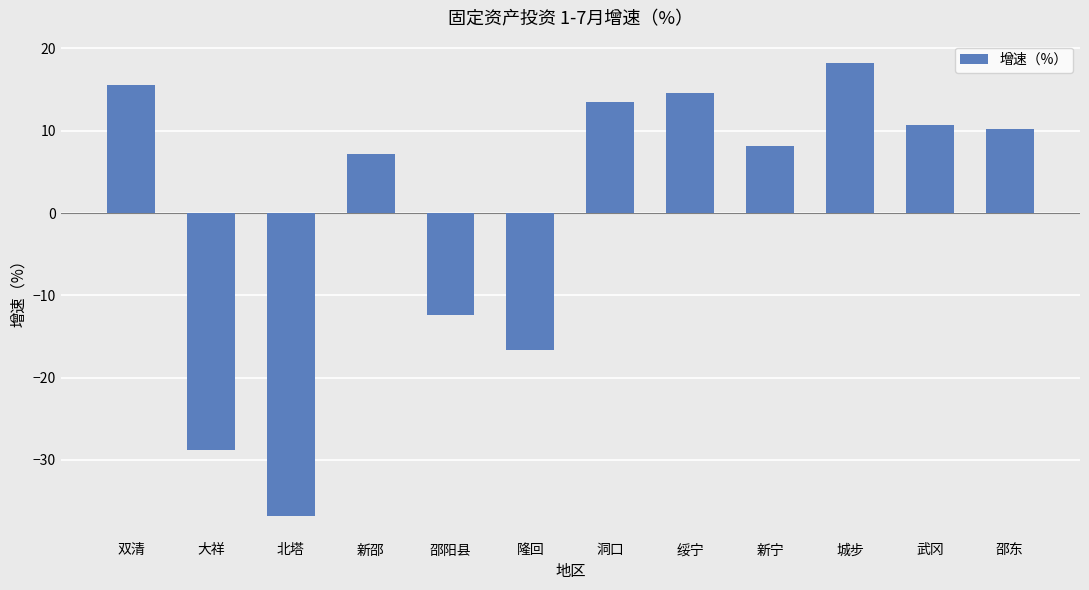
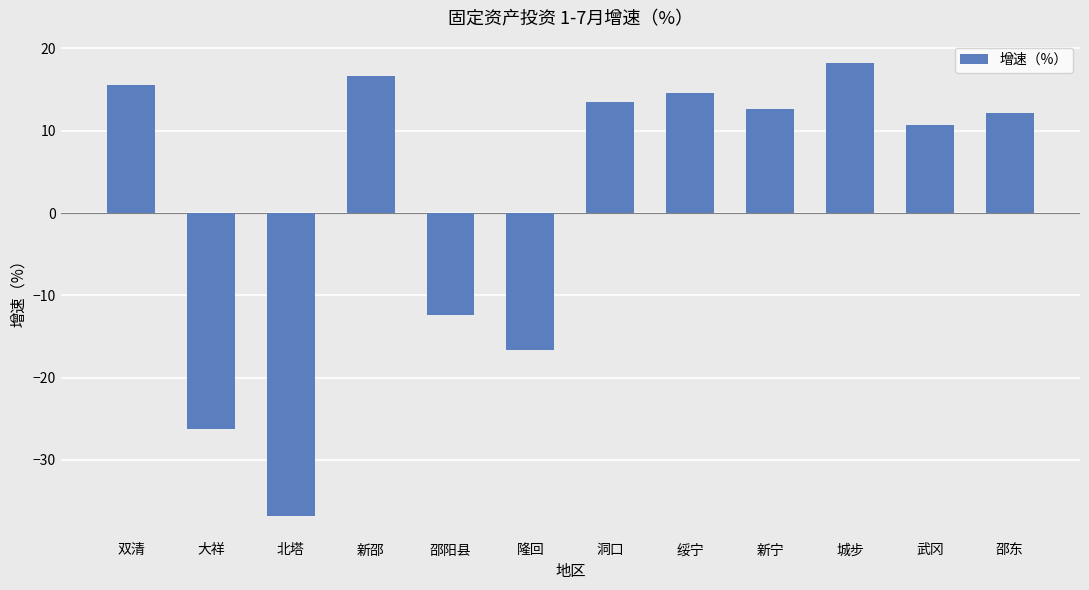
大祥: -29 -> -26
新邵: 7 -> 17
新宁: 8 -> 13
邵东: 10 -> 12
